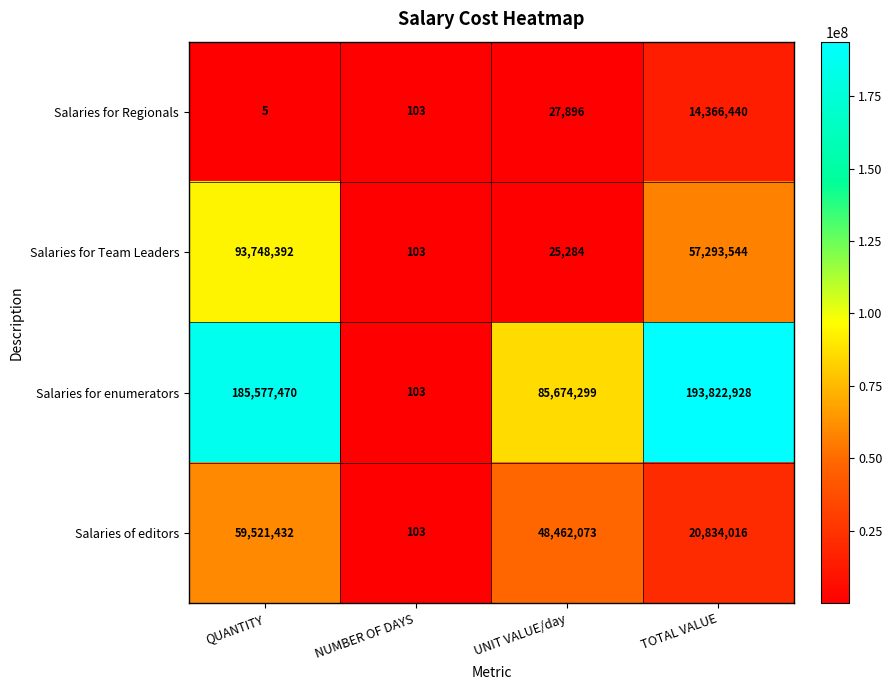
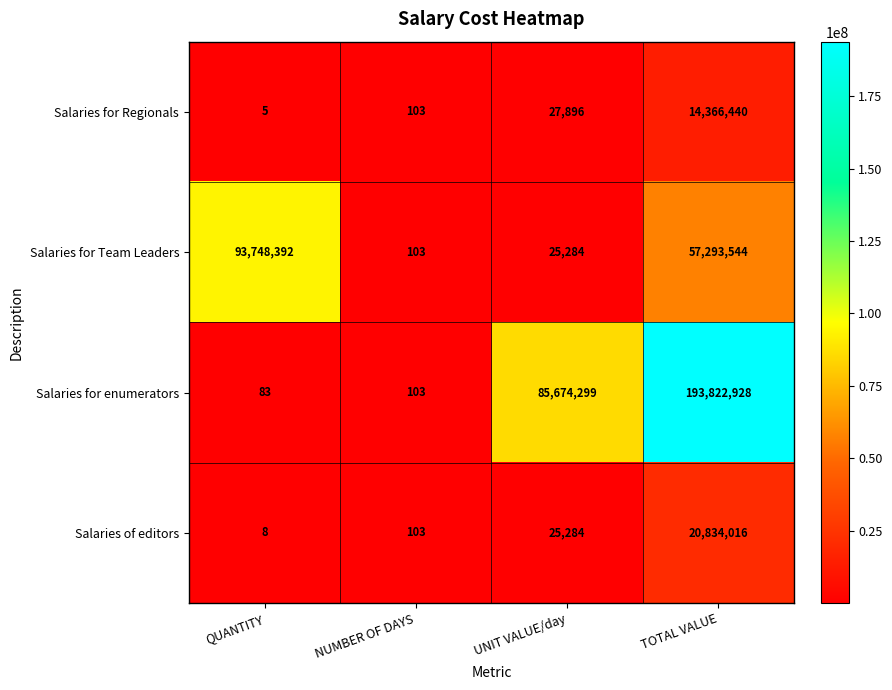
Salaries for enumerators, QUANTITY: 185,577,470 -> 83
Salaries of editors, QUANTITY: 59,521,432 -> 8
Salaries of editors, UNIT VALUE/day: 48,462,073 -> 25,284
